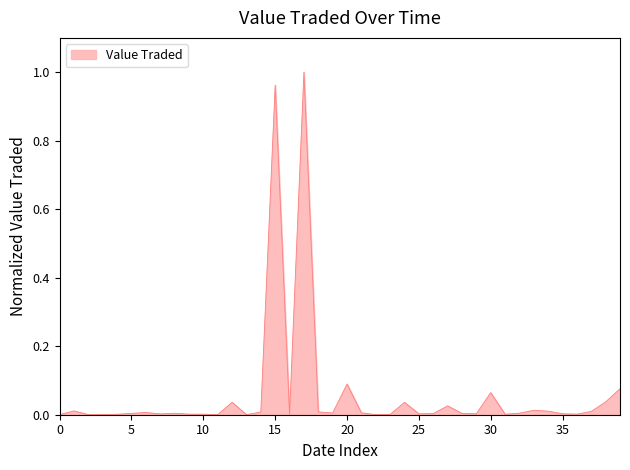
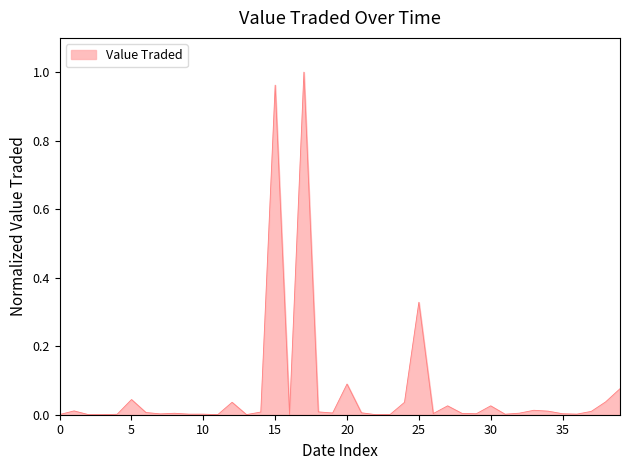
5: 0.00 -> 0.04
25: 0.00 -> 0.33
30: 0.06 -> 0.03
